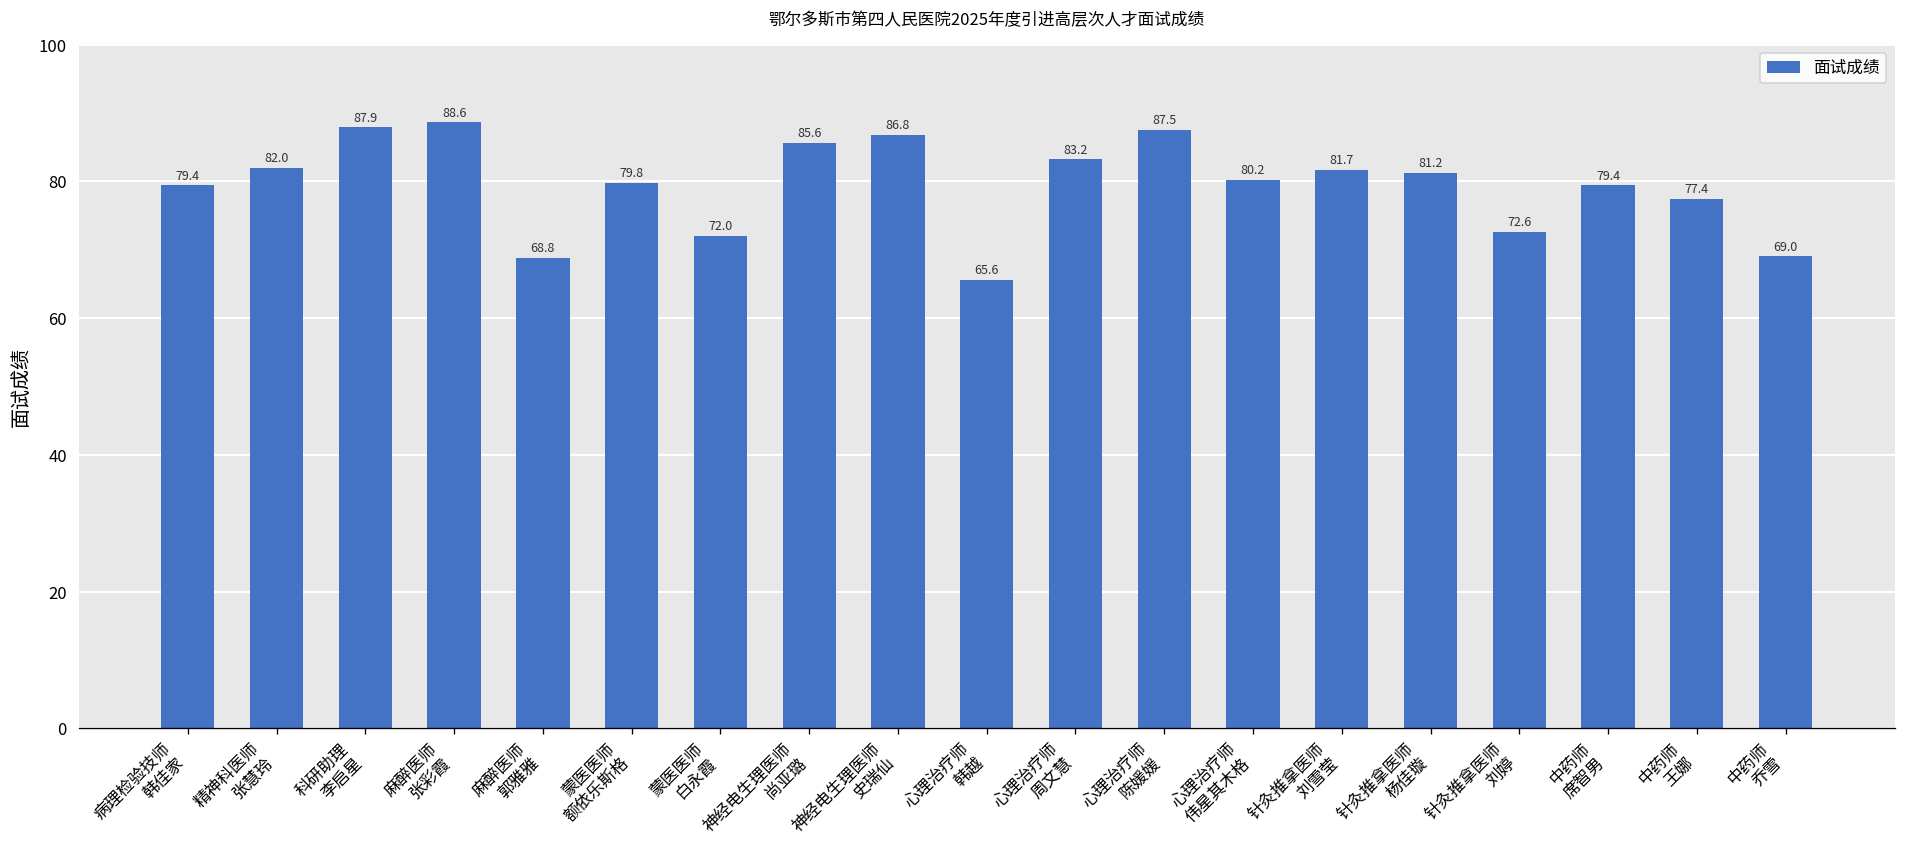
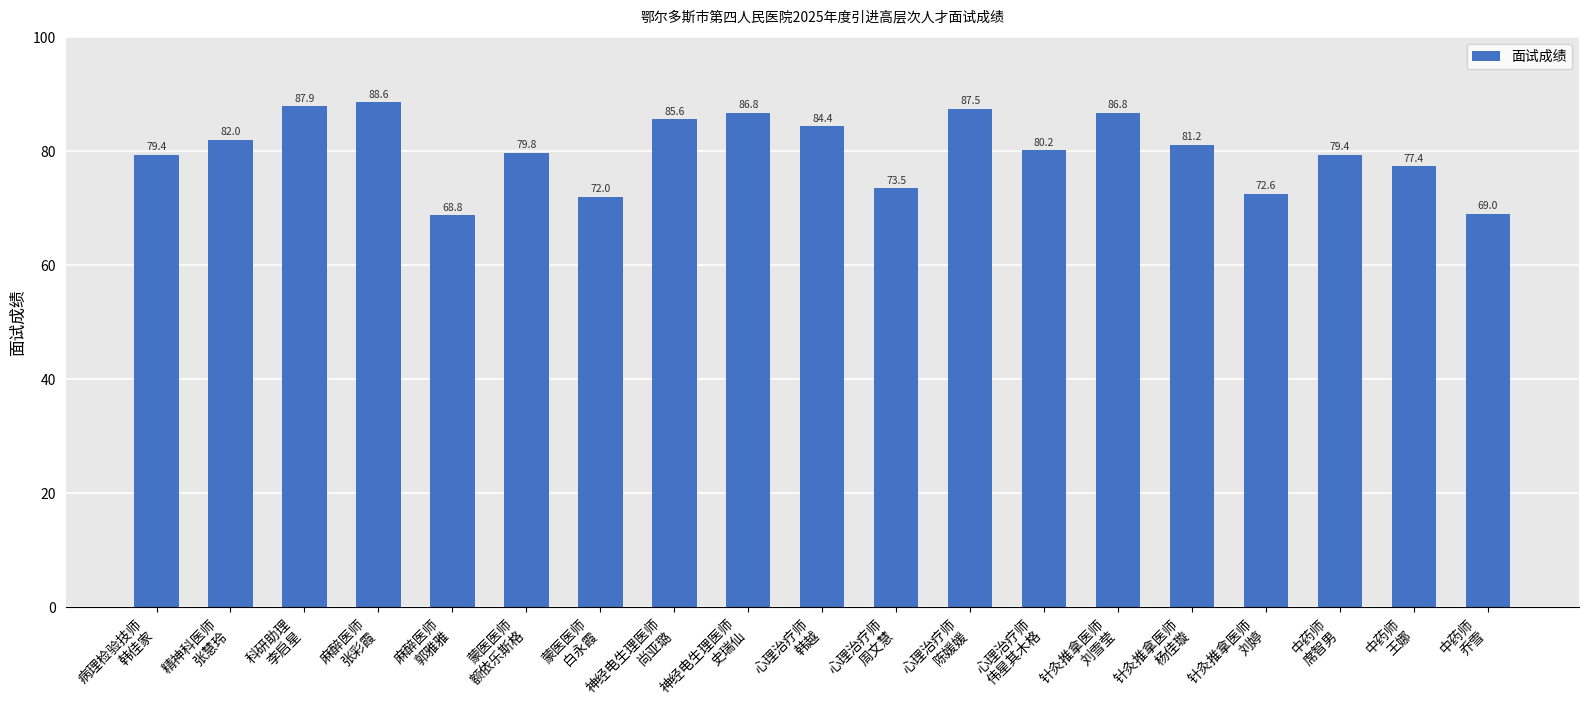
心理治疗师 韩越: 65.6 -> 84.4
心理治疗师 周文慧: 83.2 -> 73.5
针灸推拿医师 刘雪莹: 81.7 -> 86.8
